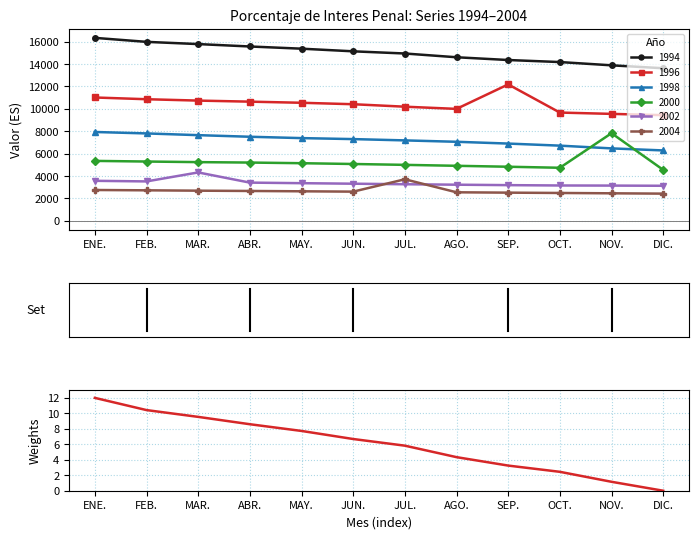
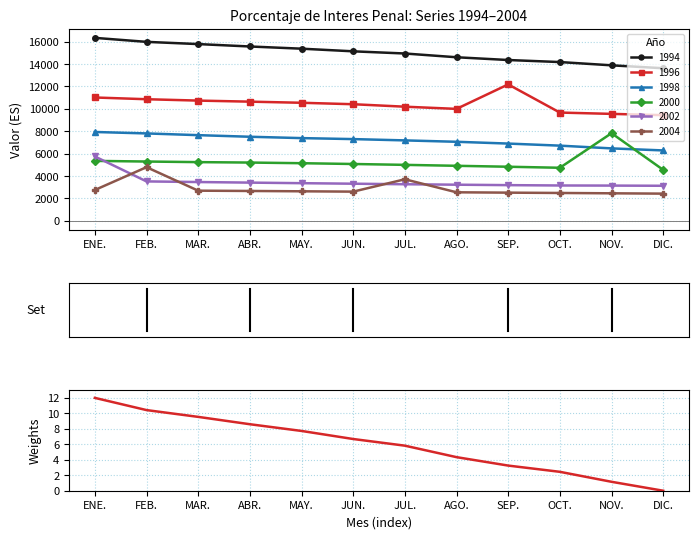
Porcentaje de Interes Penal: Series 1994–2004, 2002, ENE.: 3600 -> 5700
Porcentaje de Interes Penal: Series 1994–2004, 2004, FEB.: 2700 -> 4800
Porcentaje de Interes Penal: Series 1994–2004, 2002, MAR.: 4300 -> 3500
